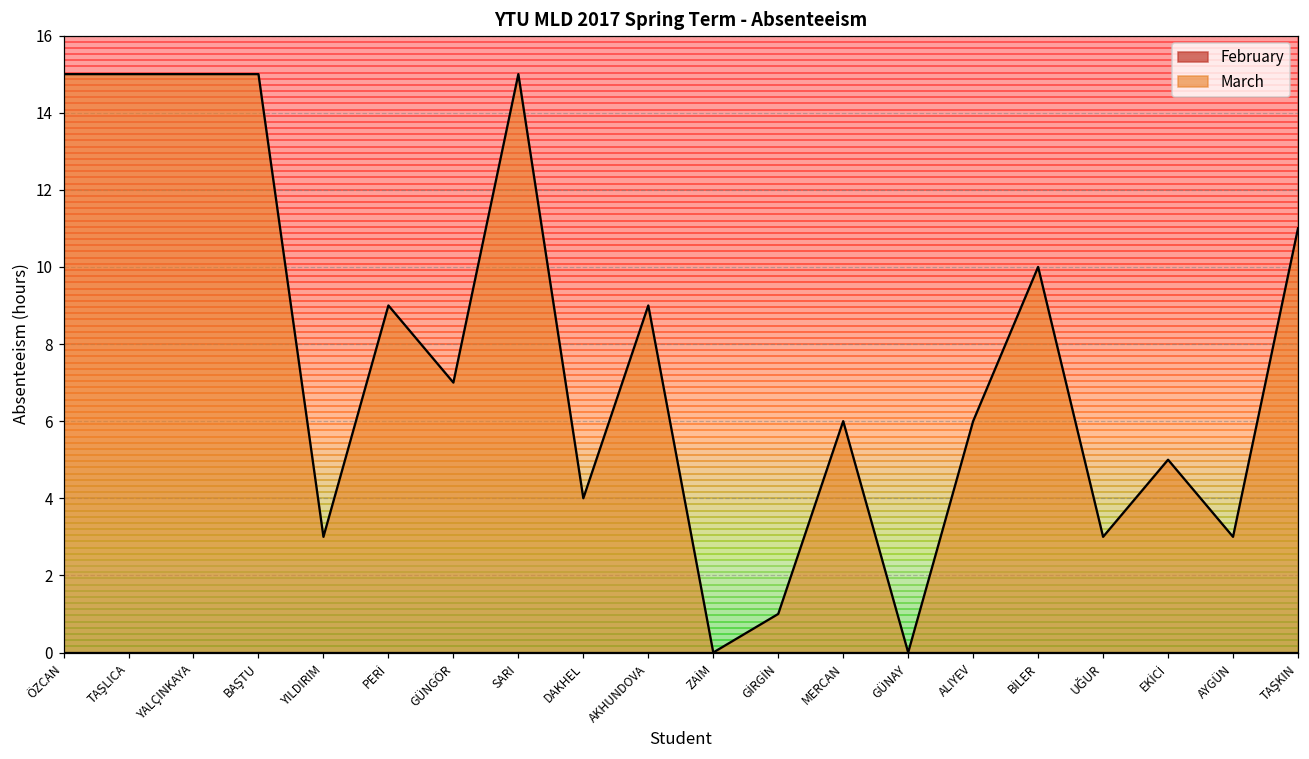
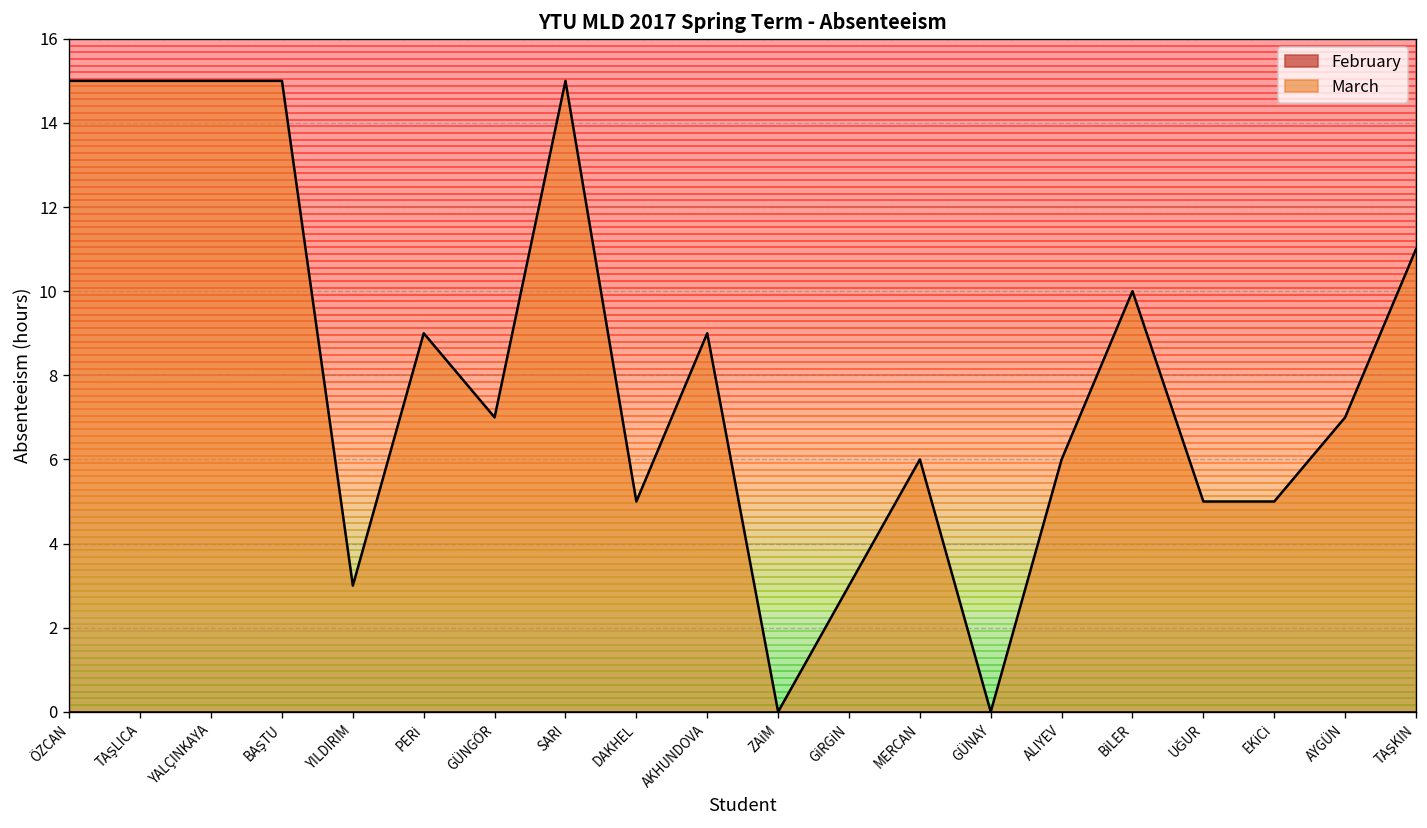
March, DAKHEL: 4 -> 5
March, GİRGİN: 1 -> 3
March, UĞUR: 3 -> 5
March, AYGÜN: 3 -> 7
